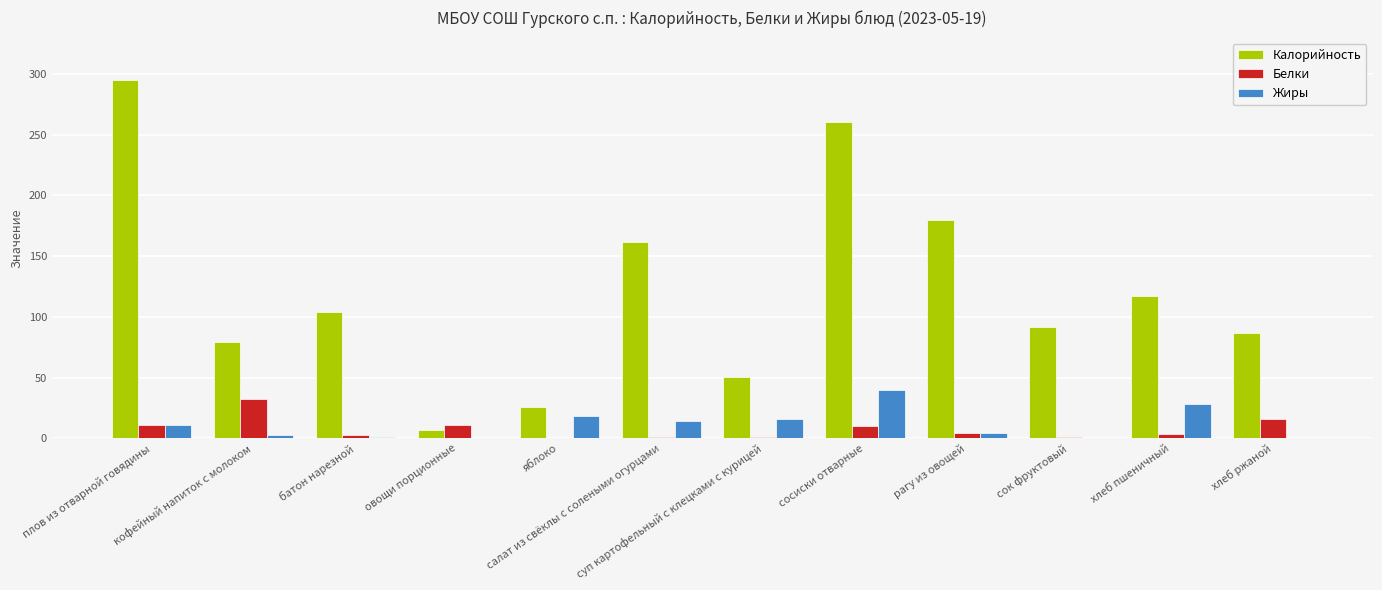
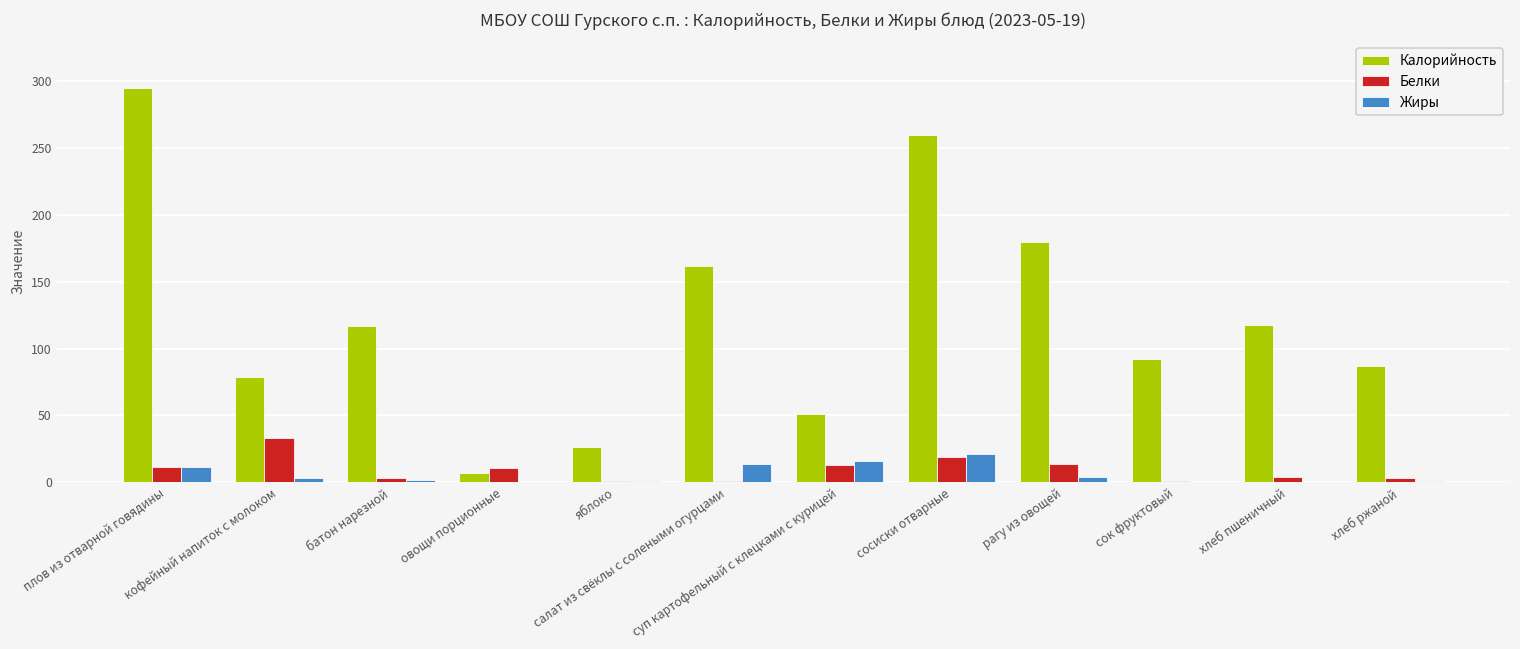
Калорийность, батон нарезной: 104 -> 117
Жиры, яблоко: 19 -> 1
Белки, суп картофельный с клецками с курицей: 1 -> 13
Белки, сосиски отварные: 10 -> 19
Жиры, сосиски отварные: 40 -> 21
Белки, рагу из овощей: 4 -> 13
Жиры, хлеб пшеничный: 28 -> 0
Белки, хлеб ржаной: 16 -> 3
